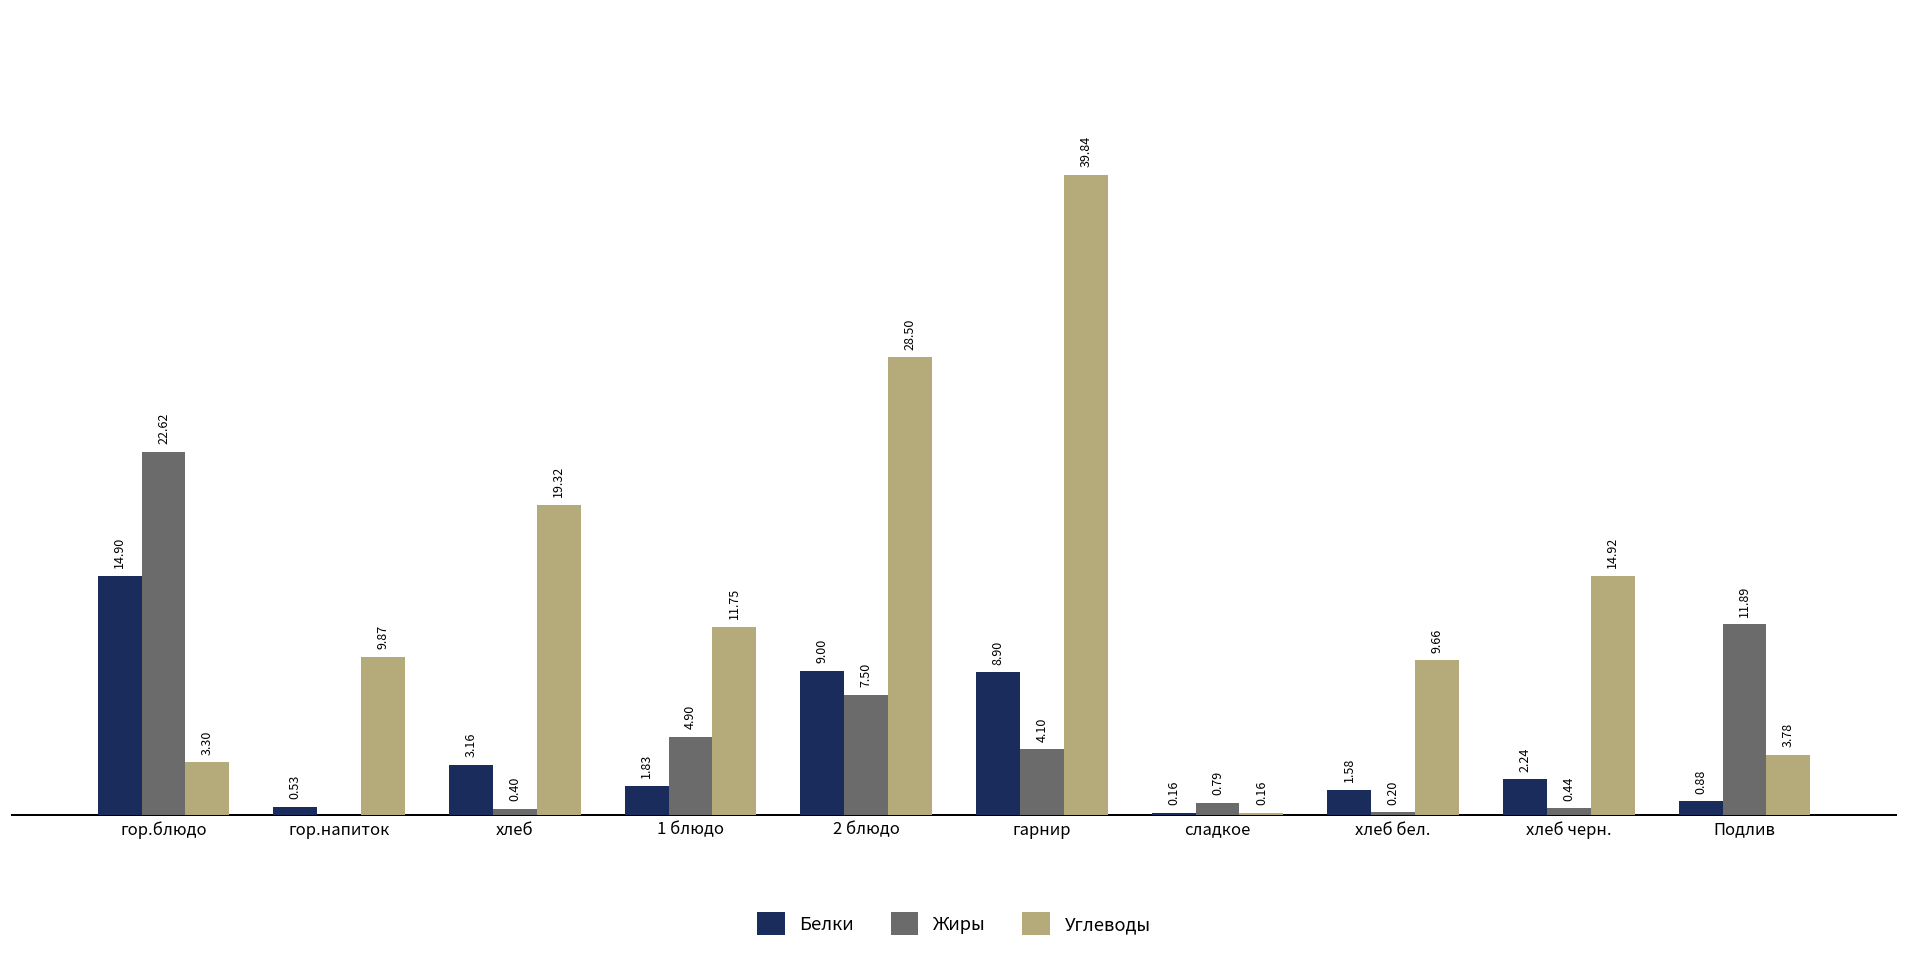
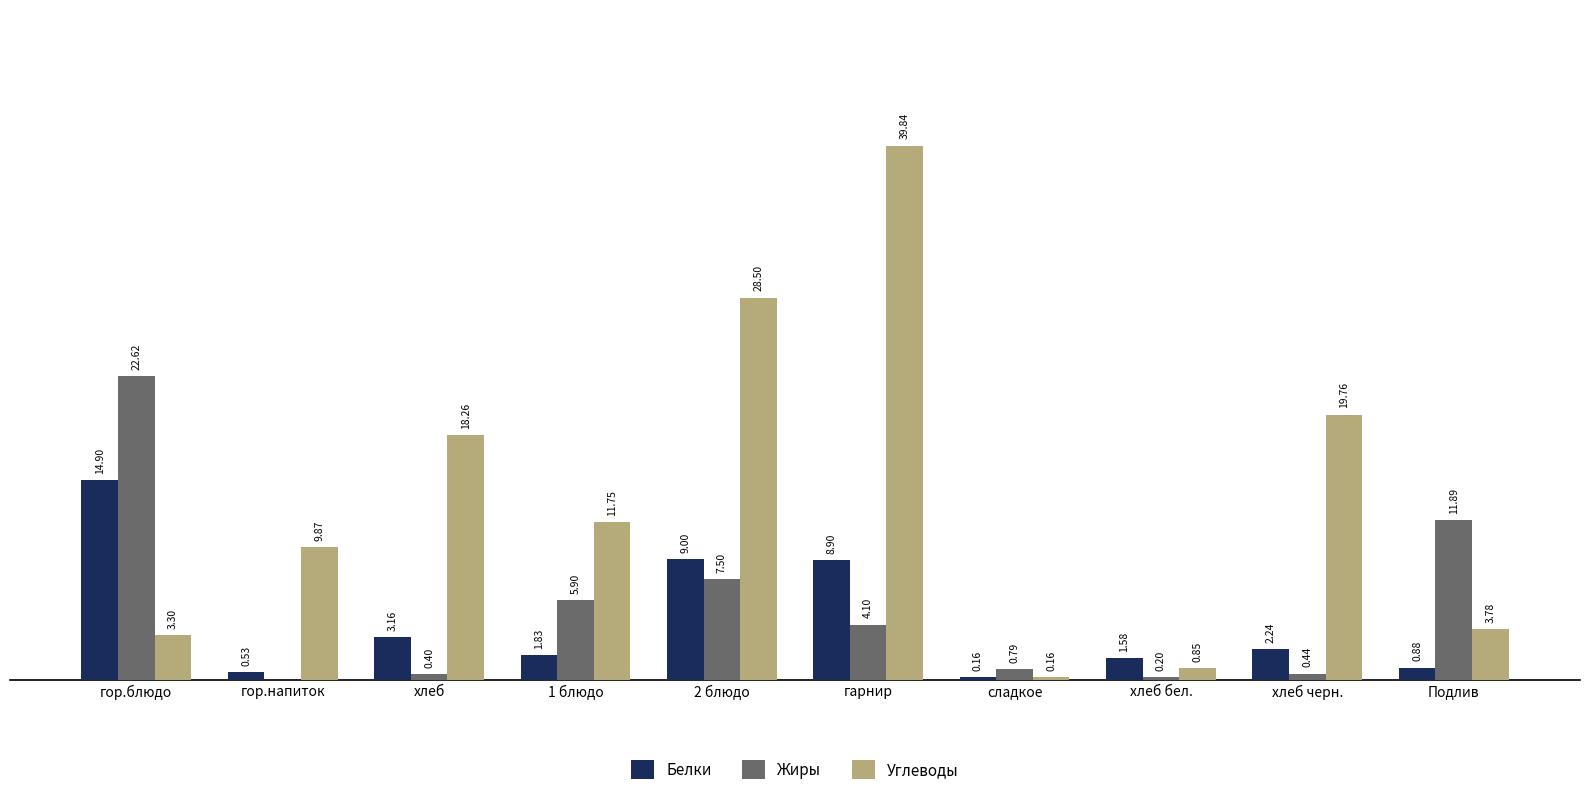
Углеводы, хлеб: 19.32 -> 18.26
Жиры, 1 блюдо: 4.90 -> 5.90
Углеводы, хлеб бел.: 9.66 -> 0.85
Углеводы, хлеб черн.: 14.92 -> 19.76
